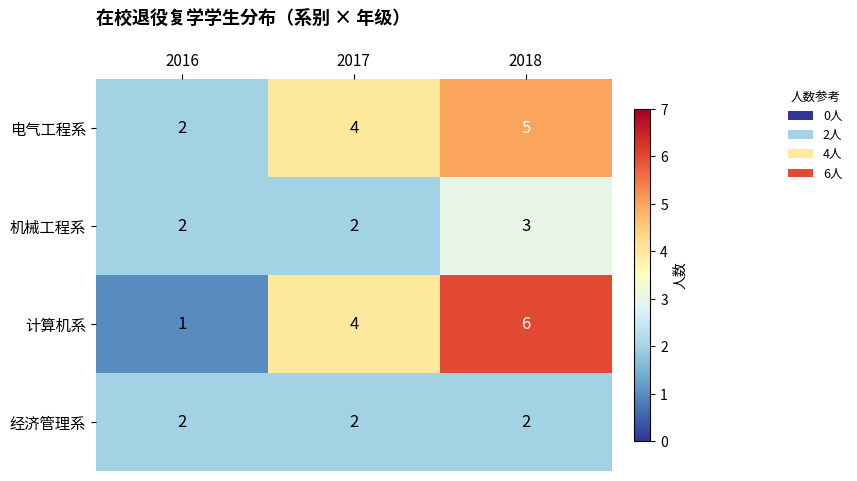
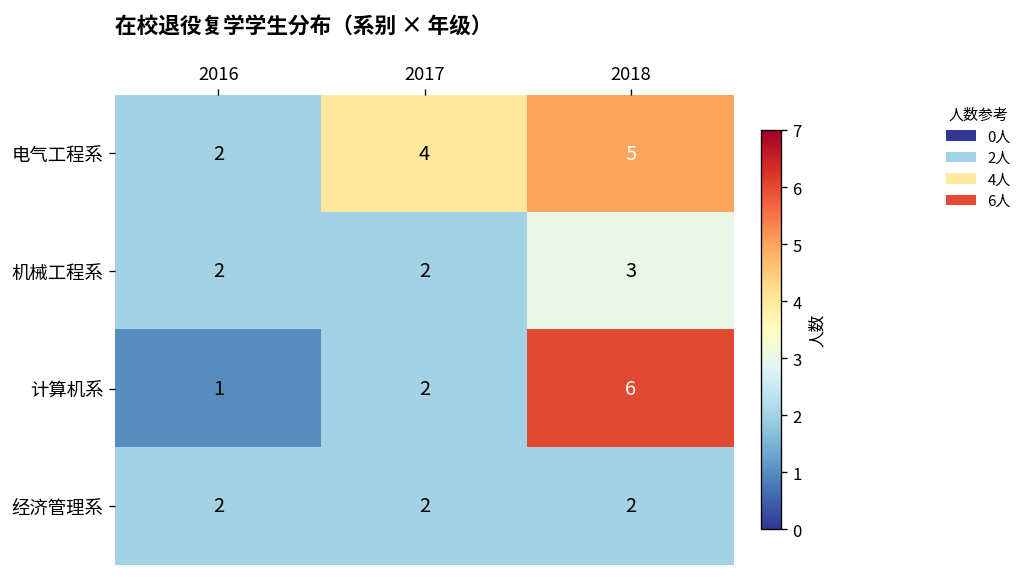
计算机系, 2017: 4 -> 2
